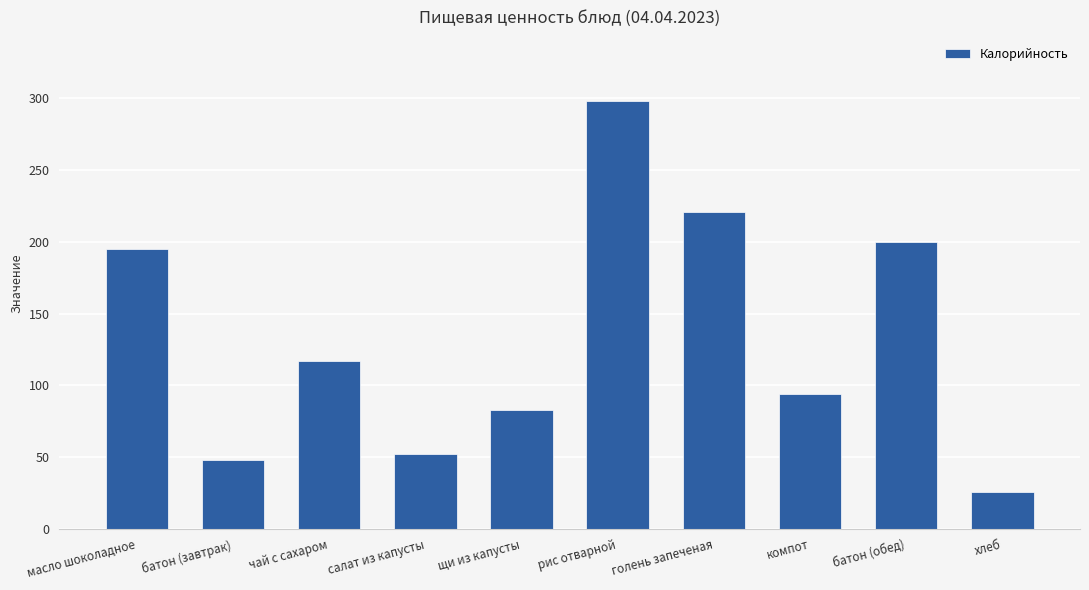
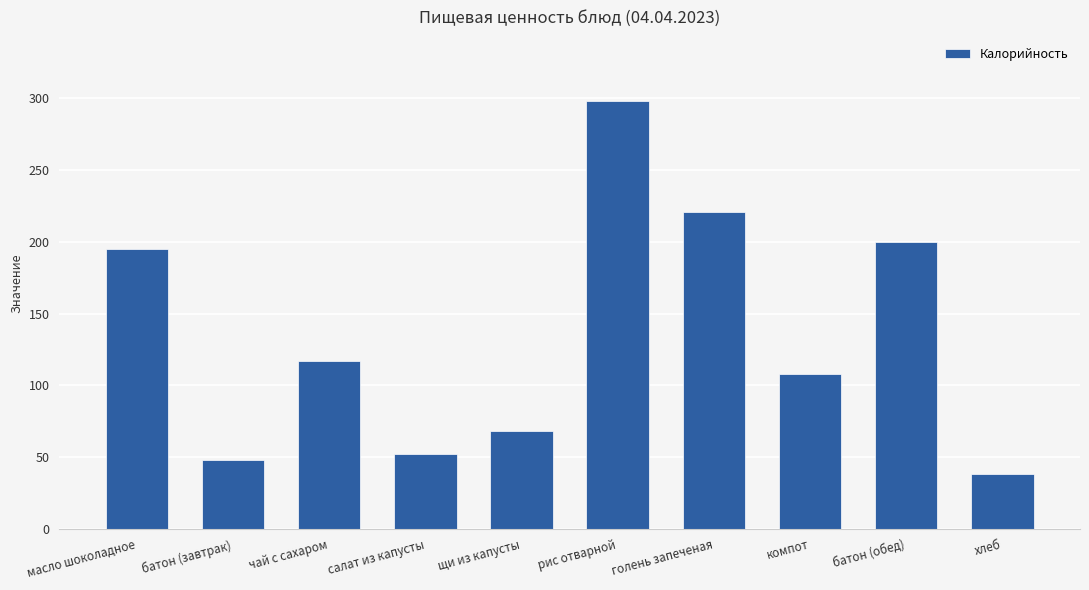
щи из капусты: 83 -> 68
компот: 94 -> 108
хлеб: 26 -> 38
